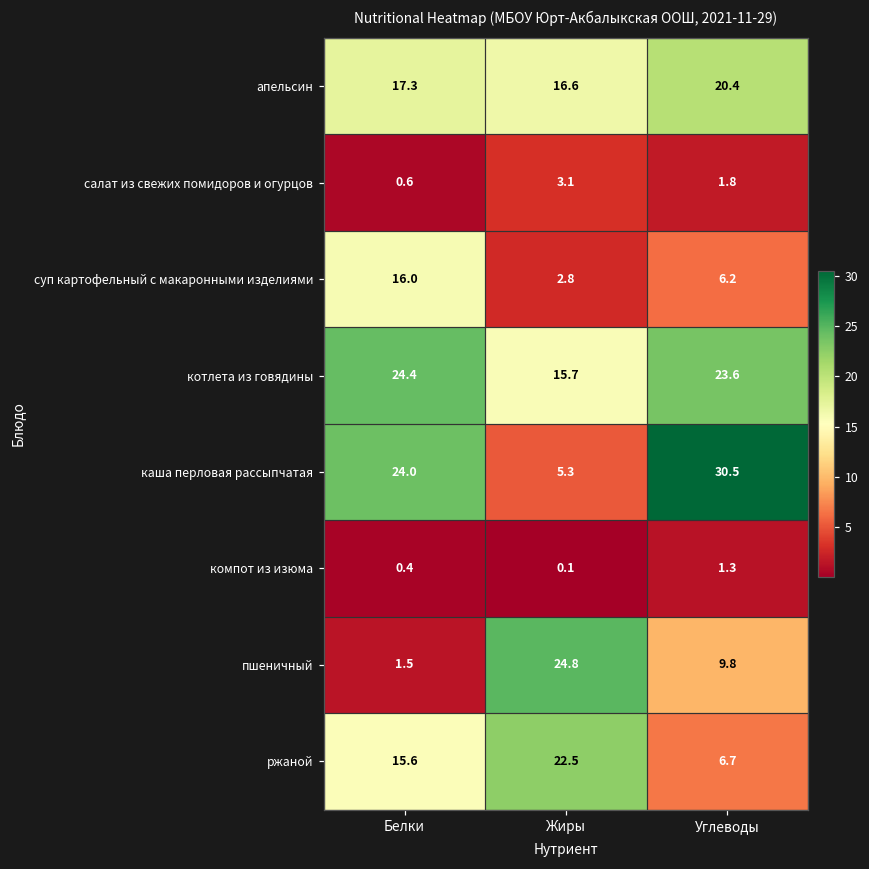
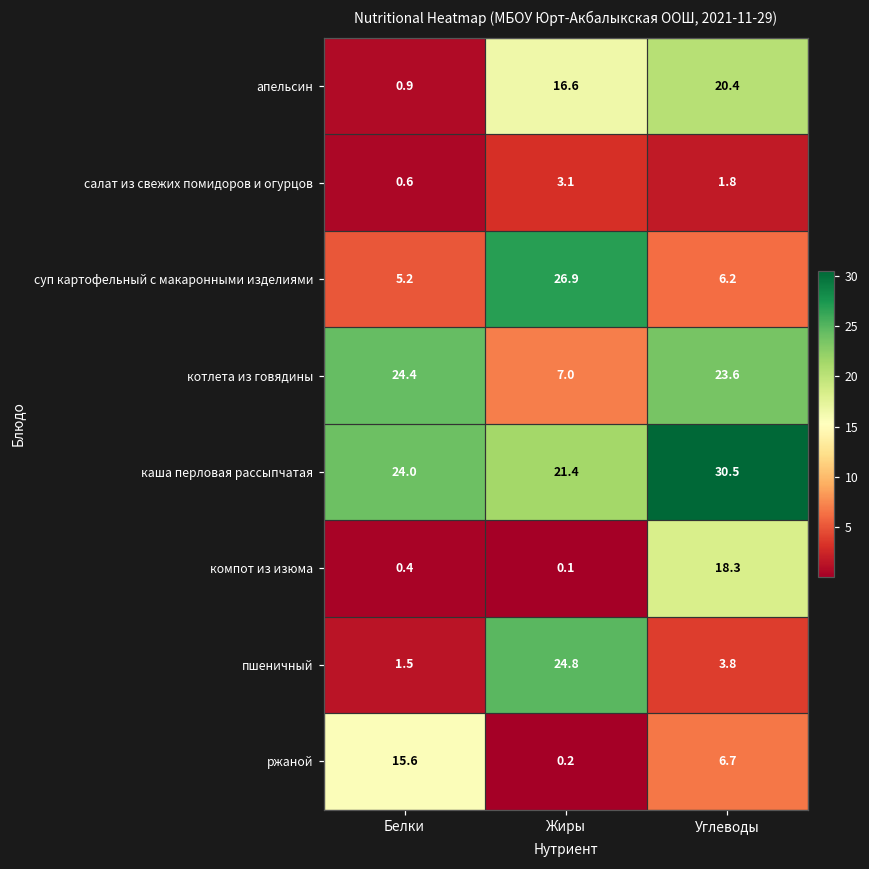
апельсин, Белки: 17.3 -> 0.9
суп картофельный с макаронными изделиями, Белки: 16.0 -> 5.2
суп картофельный с макаронными изделиями, Жиры: 2.8 -> 26.9
котлета из говядины, Жиры: 15.7 -> 7.0
каша перловая рассыпчатая, Жиры: 5.3 -> 21.4
компот из изюма, Углеводы: 1.3 -> 18.3
пшеничный, Углеводы: 9.8 -> 3.8
ржаной, Жиры: 22.5 -> 0.2
